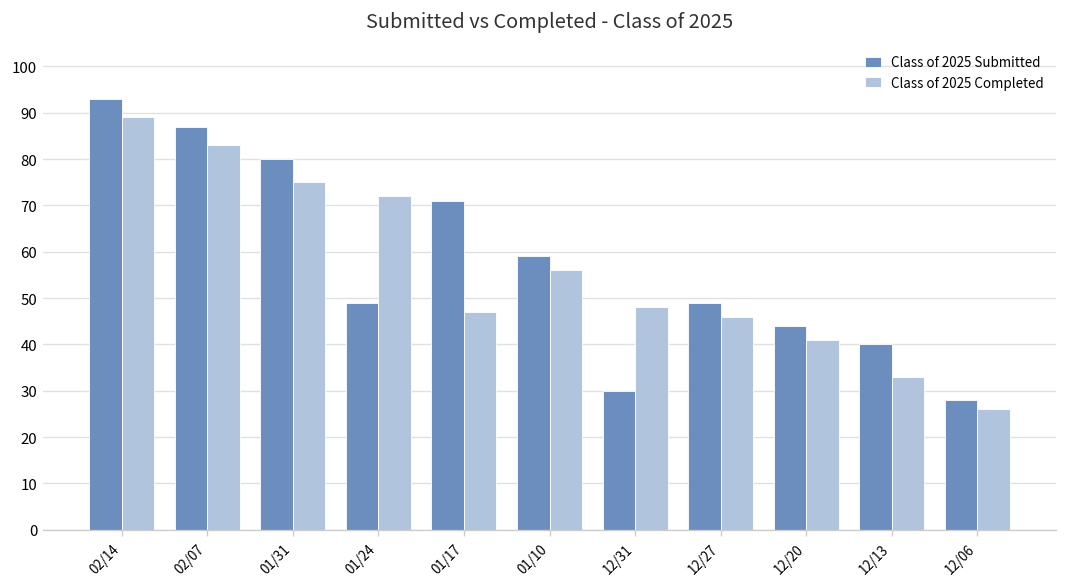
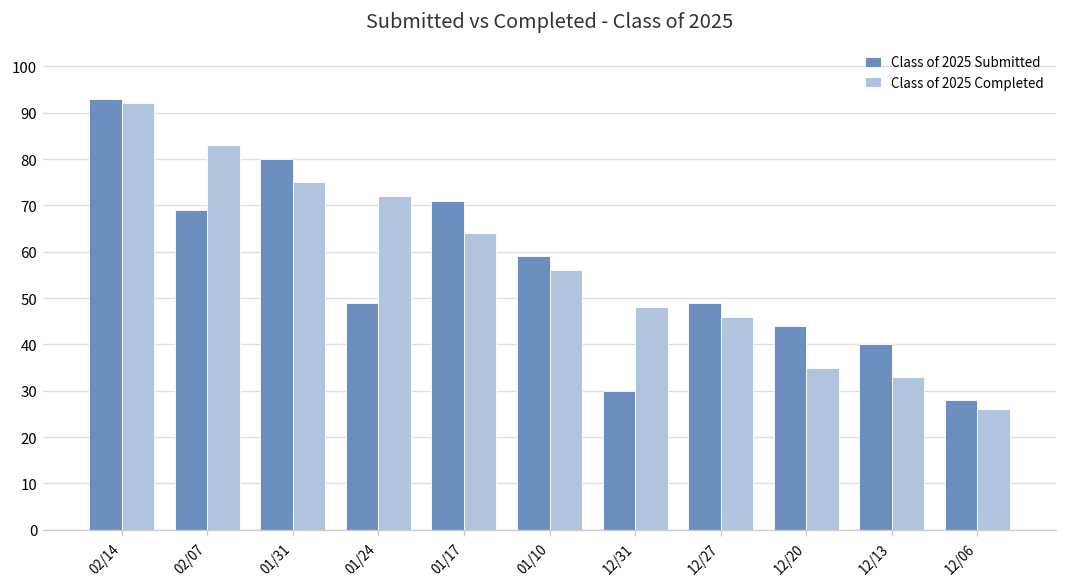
Class of 2025 Completed, 02/14: 89 -> 92
Class of 2025 Submitted, 02/07: 87 -> 69
Class of 2025 Completed, 01/17: 47 -> 64
Class of 2025 Completed, 12/20: 41 -> 35
